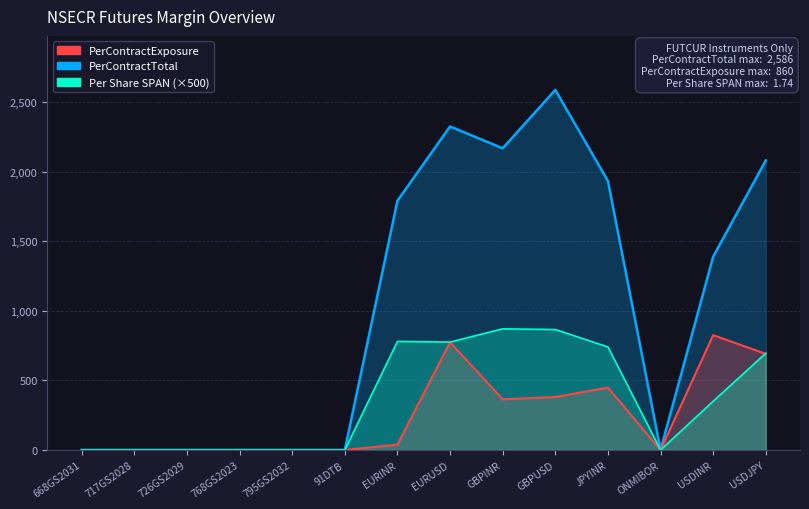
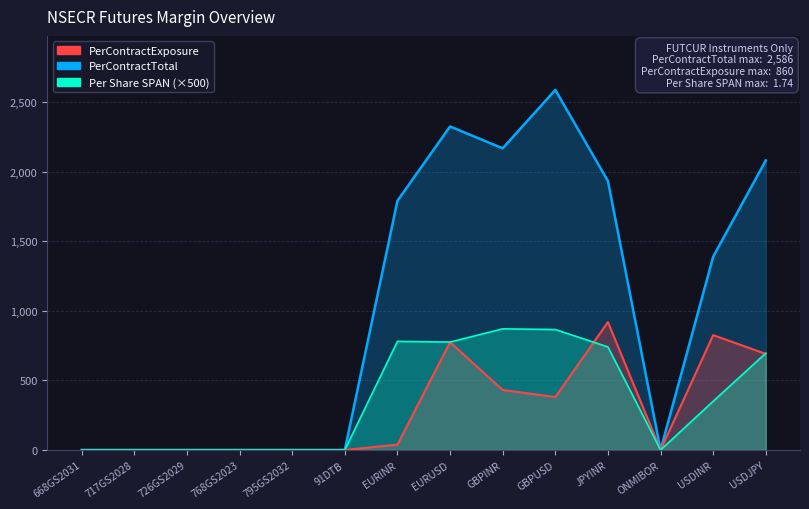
PerContractExposure, GBPINR: 360 -> 430
PerContractExposure, JPYINR: 450 -> 920
